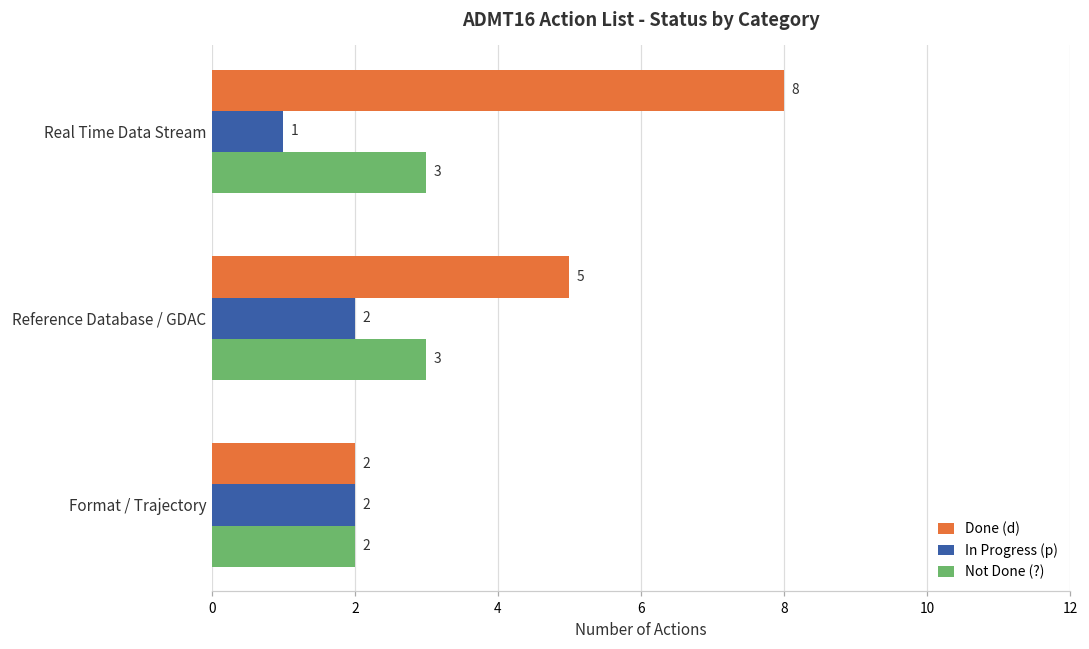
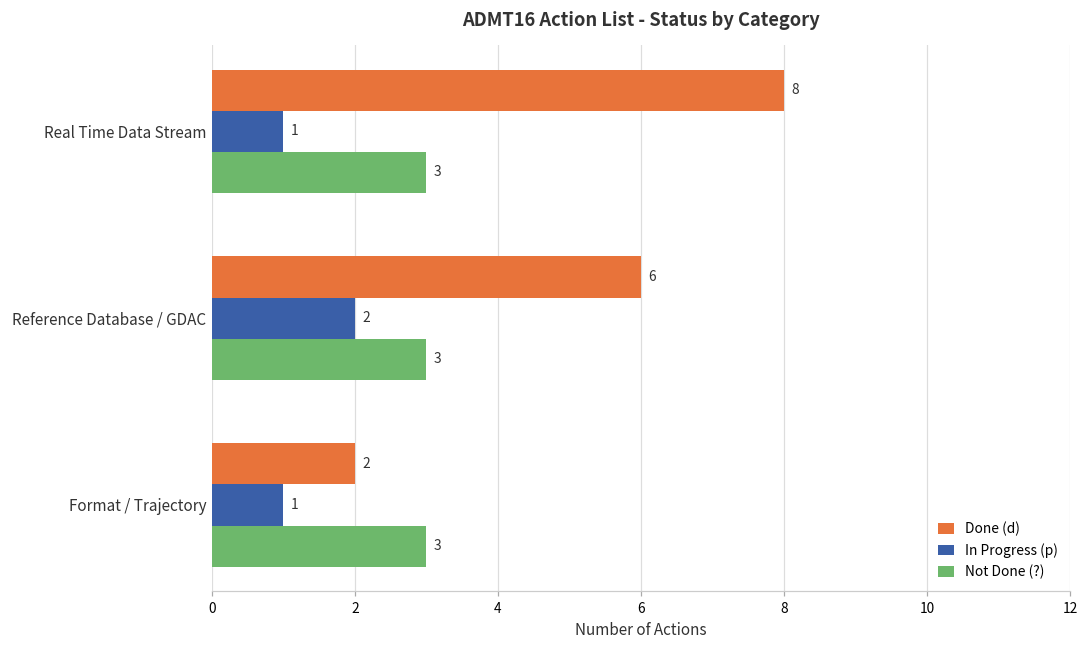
Done (d), Reference Database / GDAC: 5 -> 6
In Progress (p), Format / Trajectory: 2 -> 1
Not Done (?), Format / Trajectory: 2 -> 3
